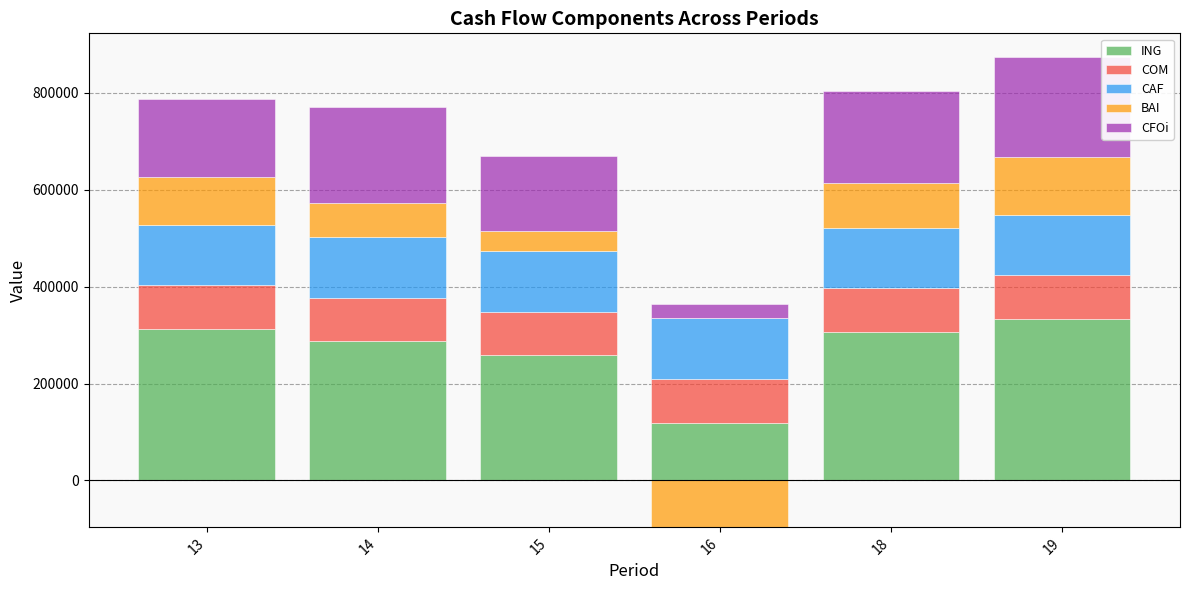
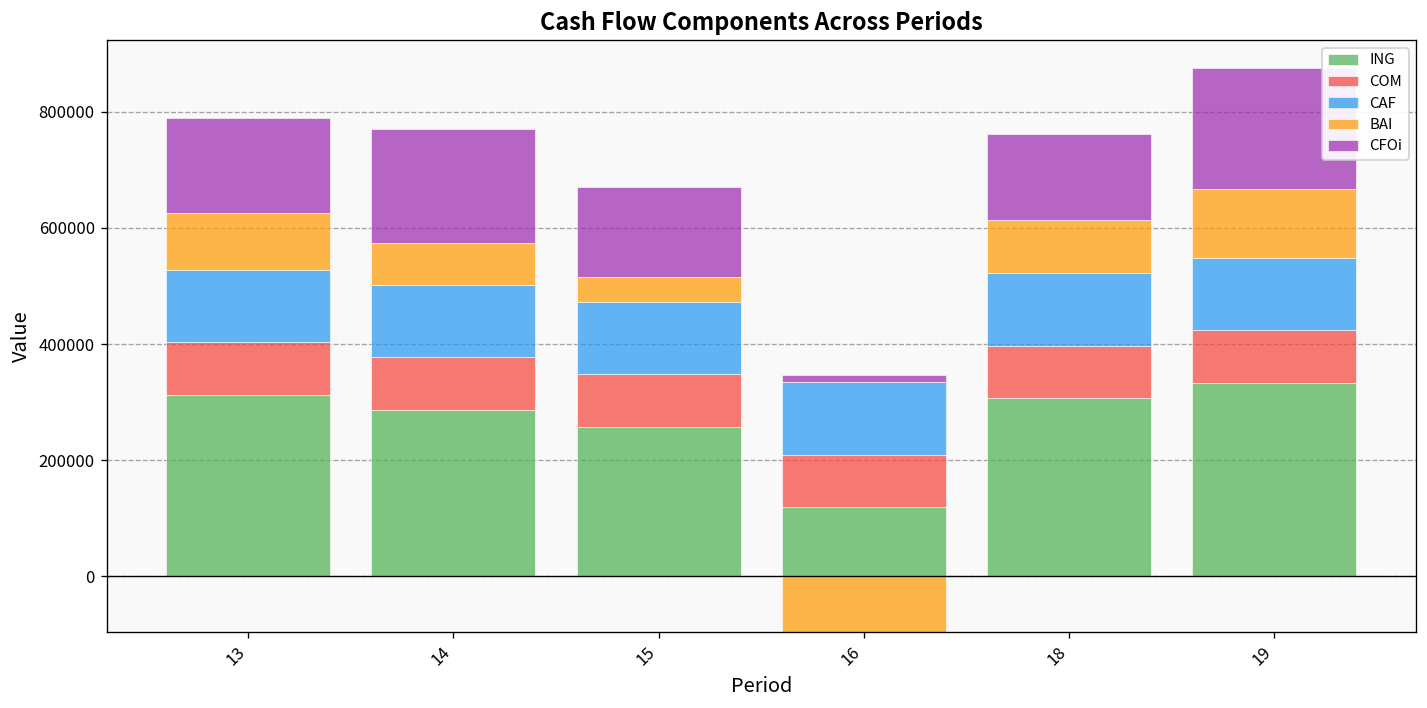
CFOi, 16: 30000 -> 10000
CFOi, 18: 190000 -> 150000
